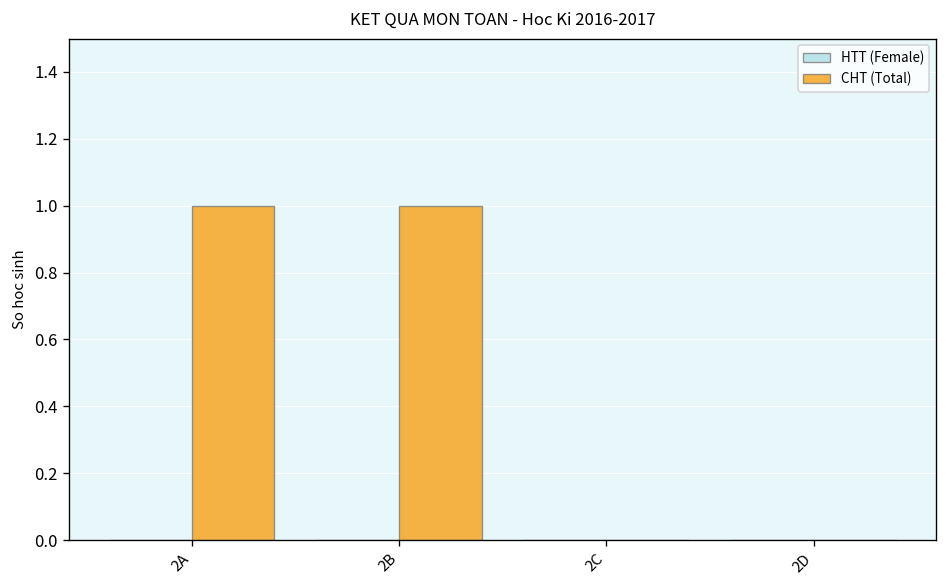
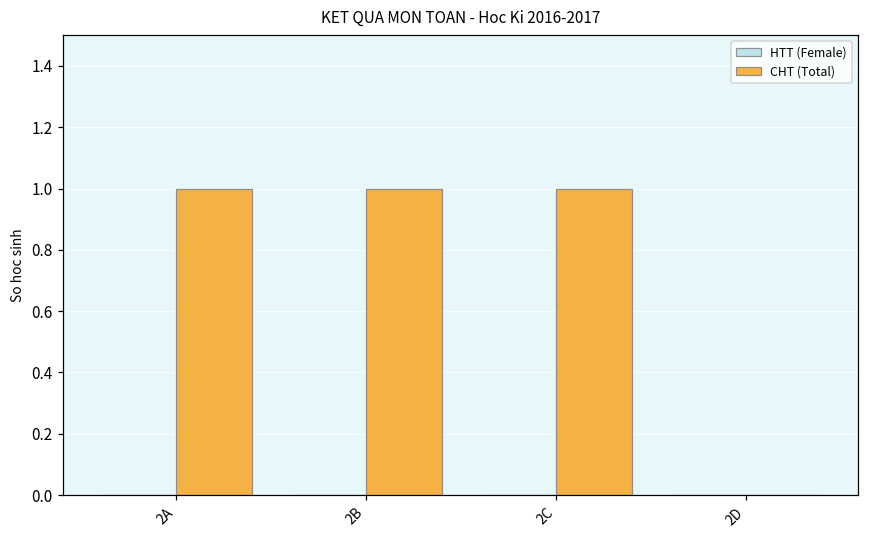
CHT (Total), 2C: 0 -> 1
